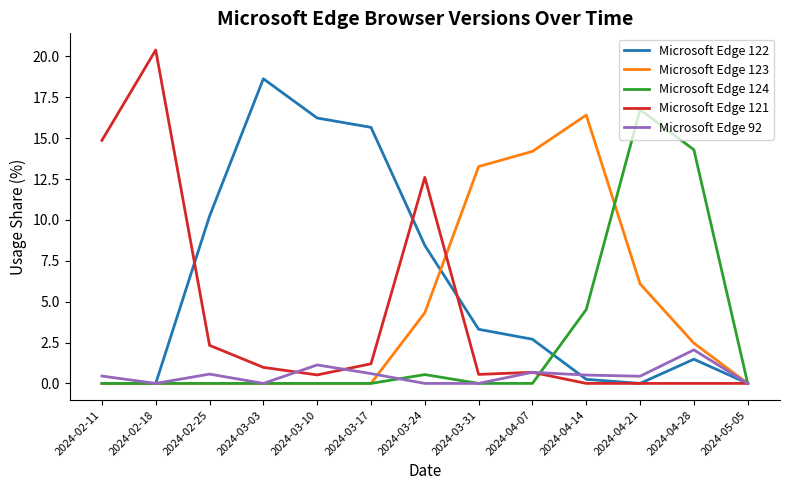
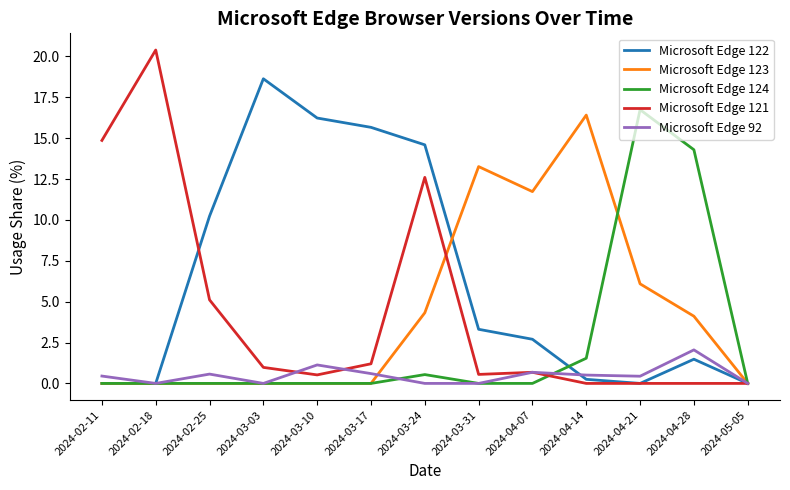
Microsoft Edge 121, 2024-02-25: 2.3 -> 5.1
Microsoft Edge 122, 2024-03-24: 8.4 -> 14.6
Microsoft Edge 123, 2024-04-07: 14.2 -> 11.7
Microsoft Edge 124, 2024-04-14: 4.5 -> 1.5
Microsoft Edge 123, 2024-04-28: 2.5 -> 4.1
